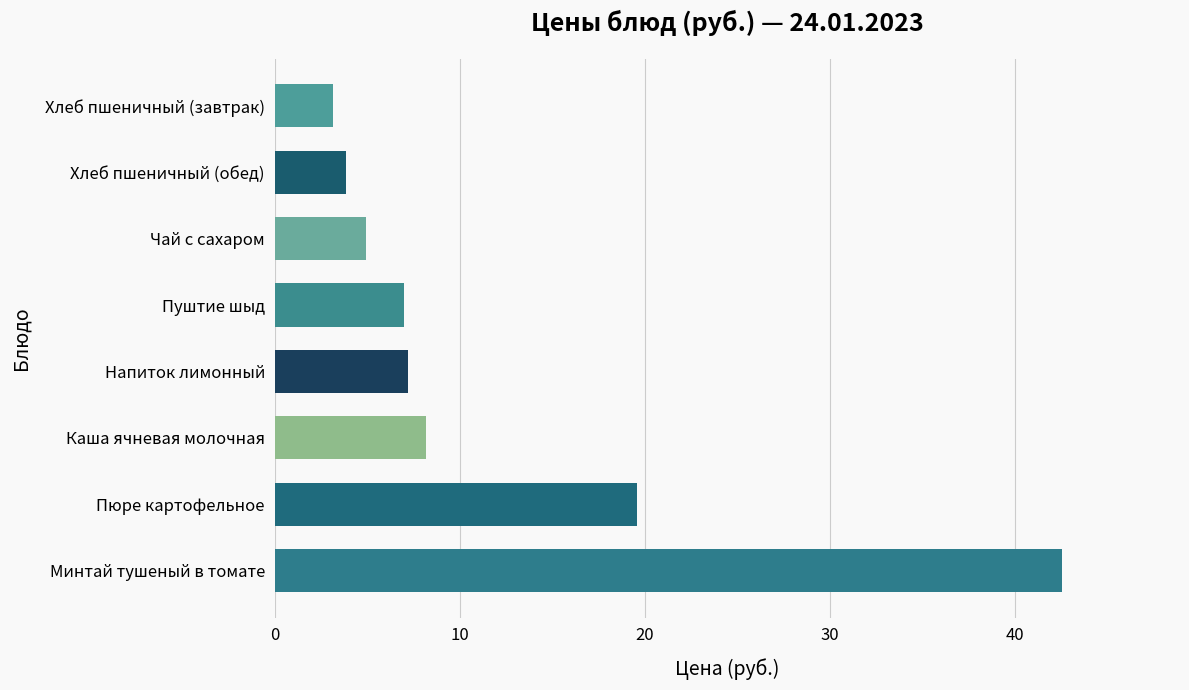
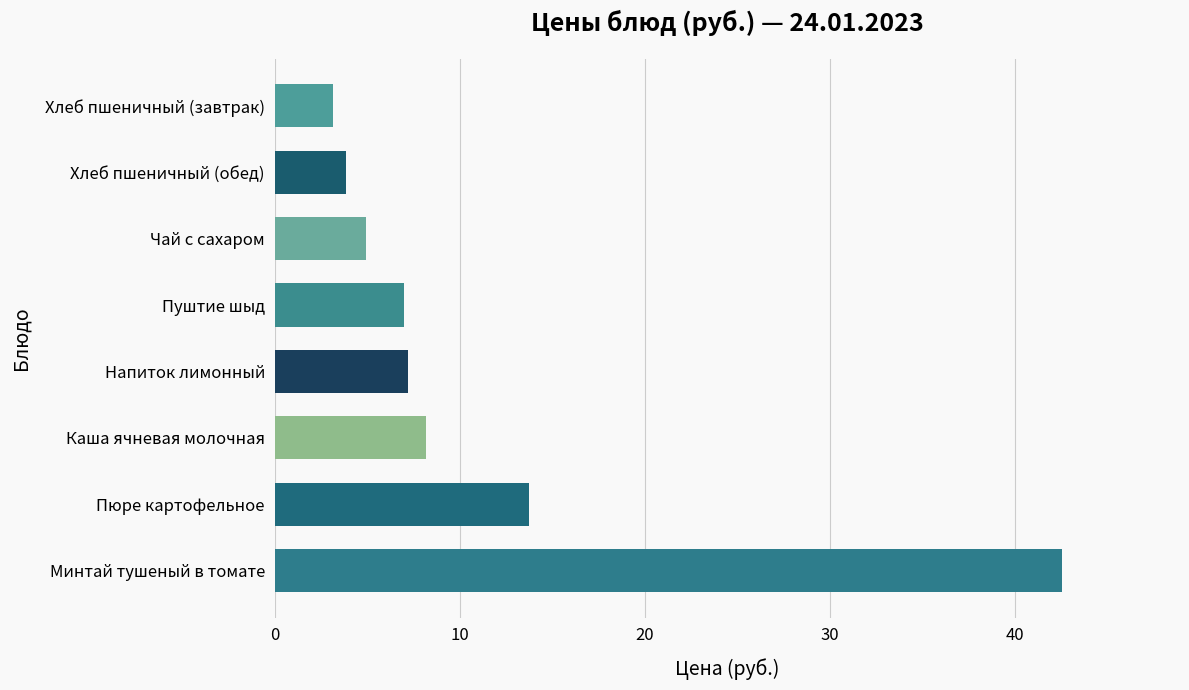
Пюре картофельное: 19.6 -> 13.7
